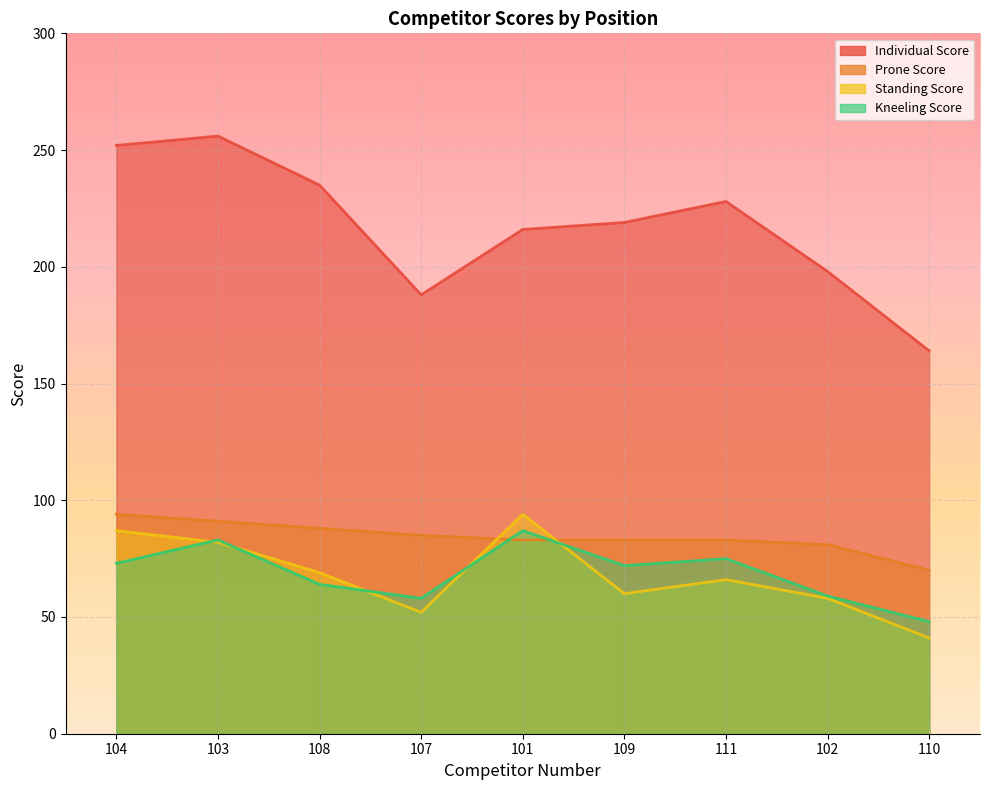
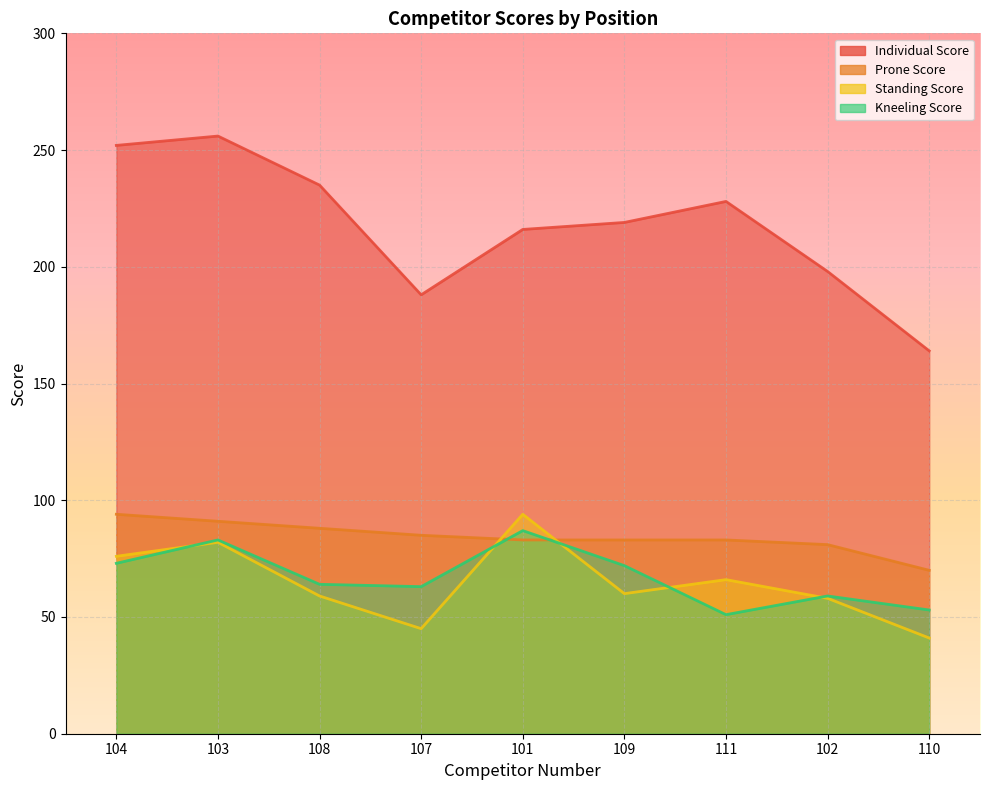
Standing Score, 104: 87 -> 76
Standing Score, 108: 69 -> 59
Standing Score, 107: 52 -> 45
Kneeling Score, 107: 58 -> 63
Kneeling Score, 111: 75 -> 51
Kneeling Score, 110: 48 -> 53
